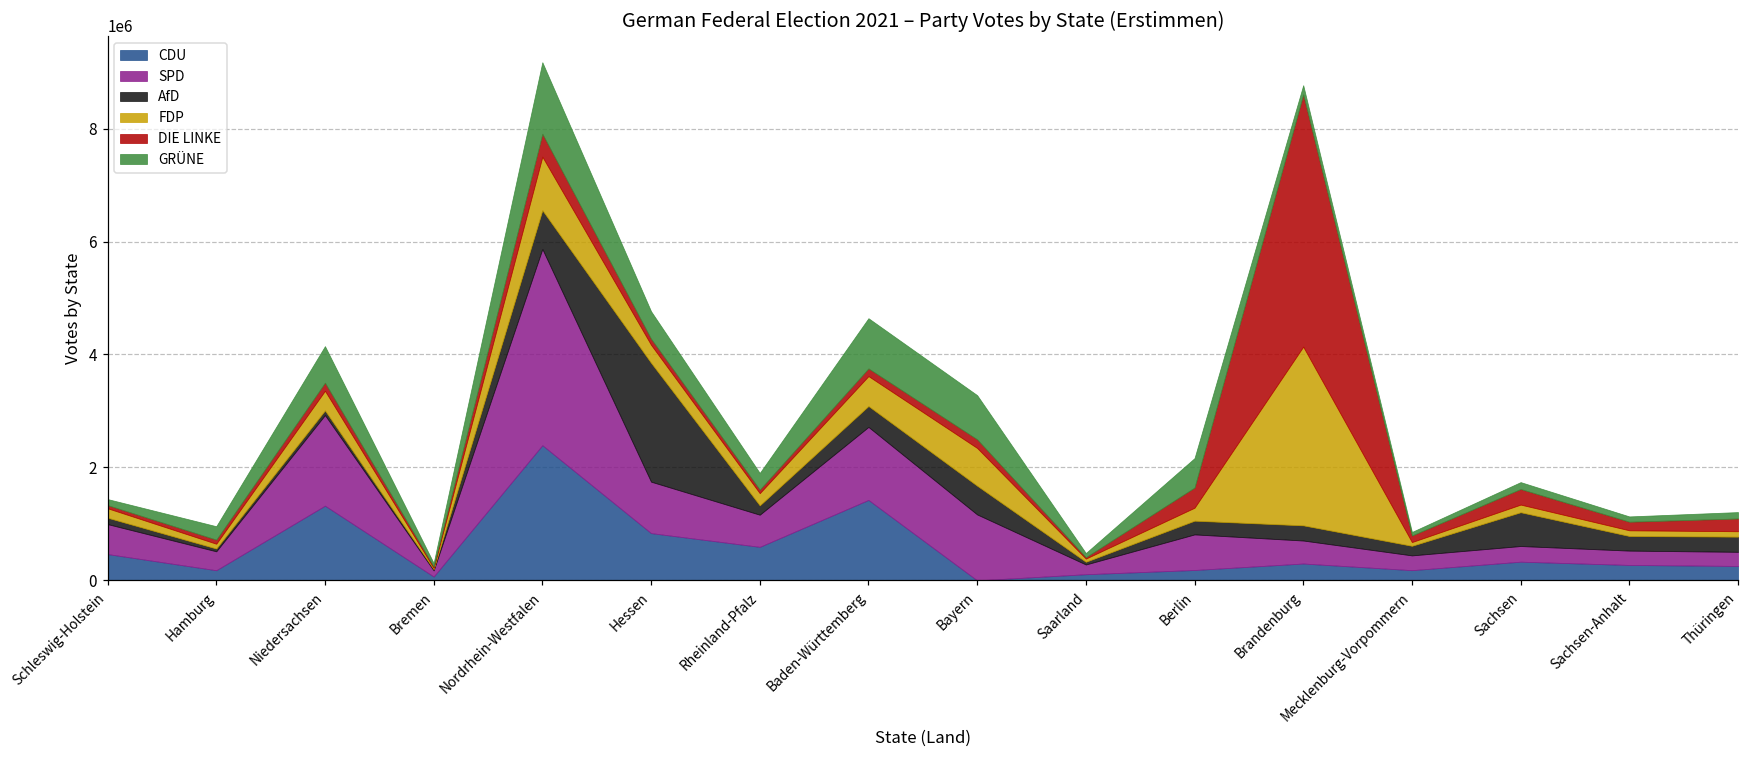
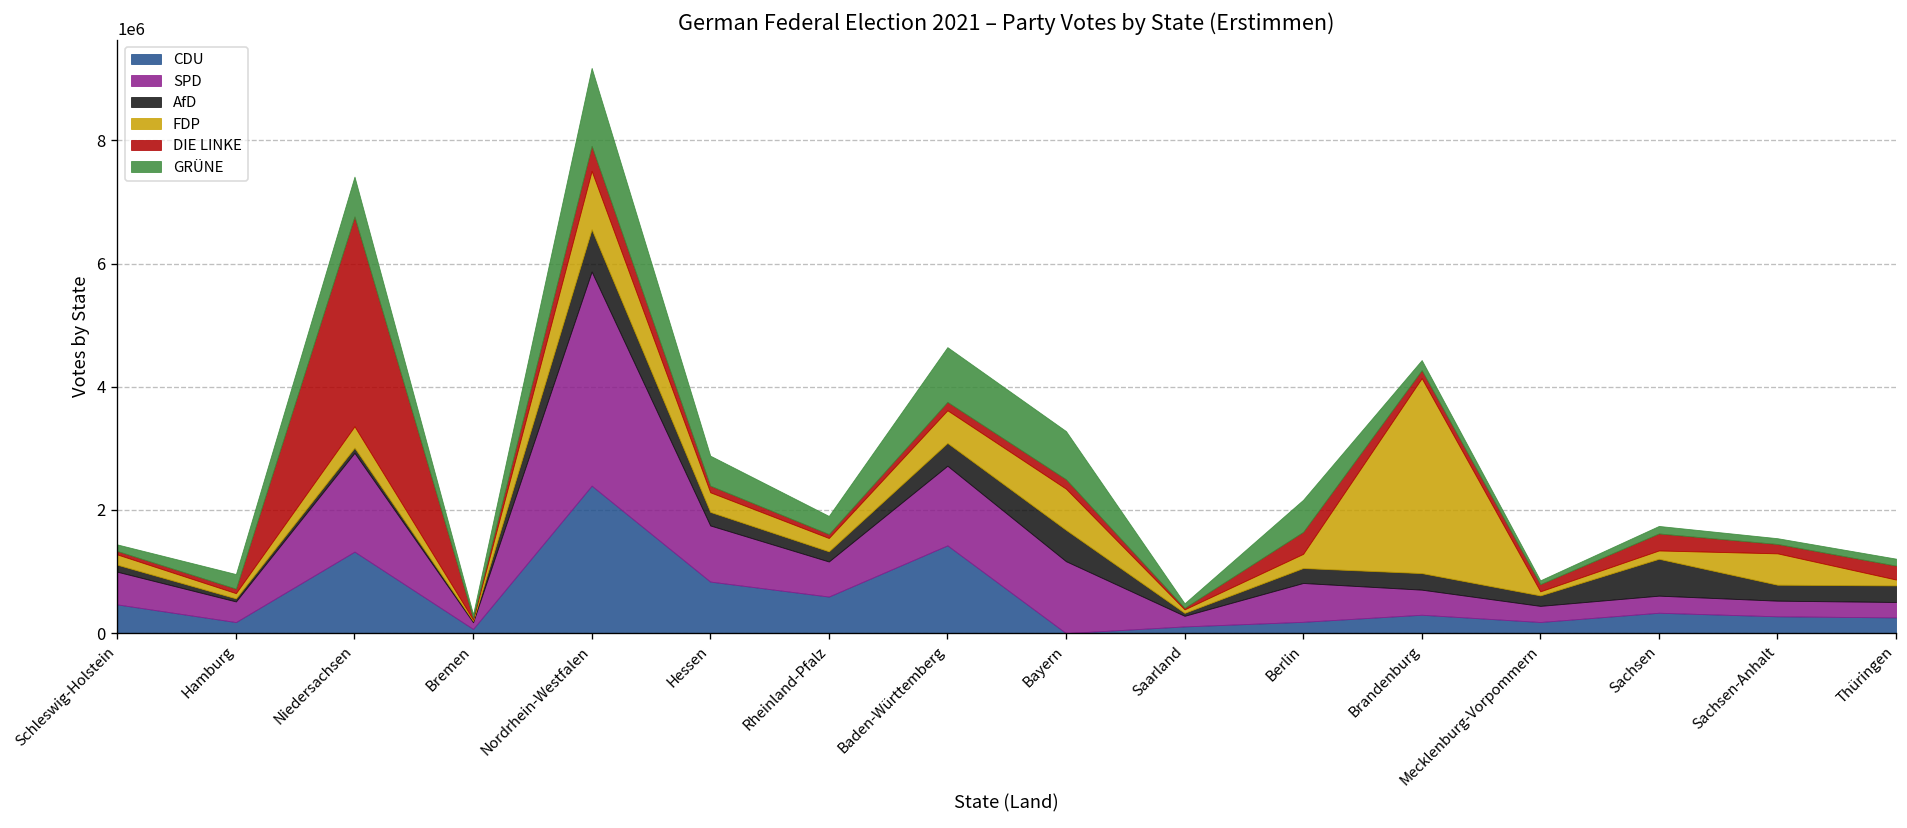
DIE LINKE, Niedersachsen: 100000 -> 3400000
AfD, Hessen: 2100000 -> 200000
DIE LINKE, Brandenburg: 4500000 -> 100000
FDP, Sachsen-Anhalt: 100000 -> 500000
